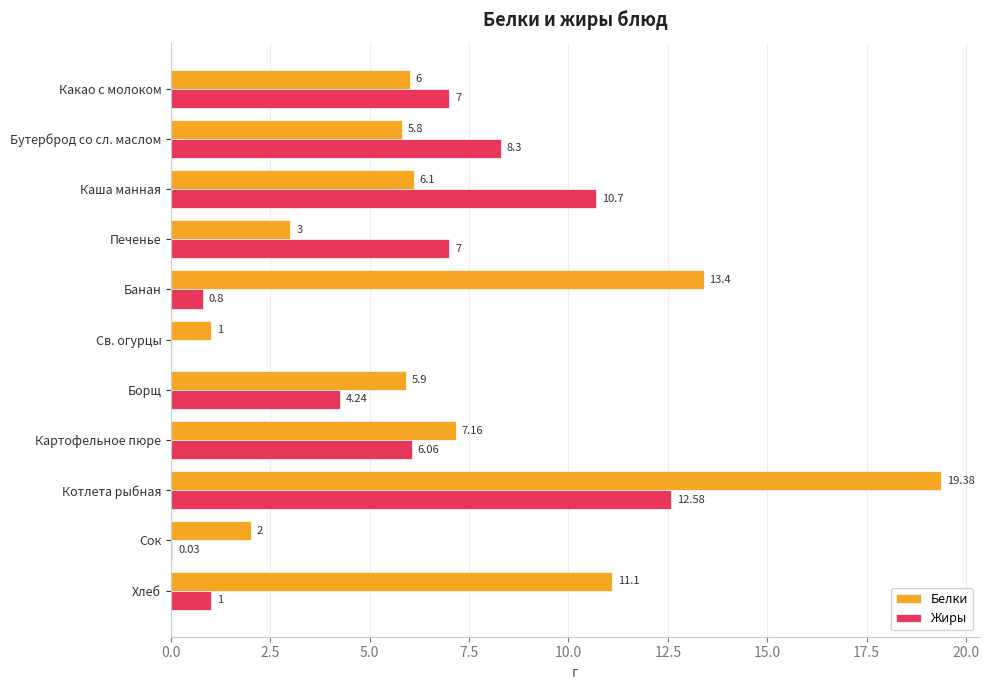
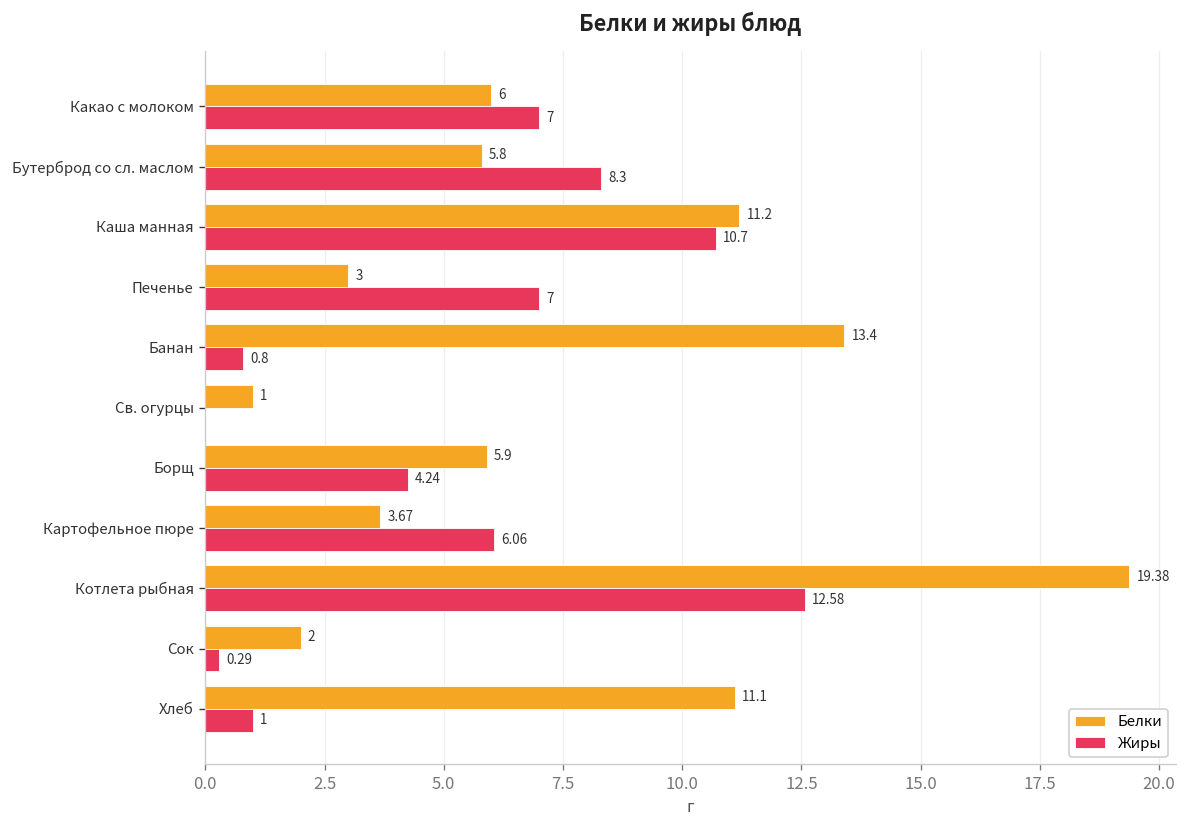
Белки, Каша манная: 6.1 -> 11.2
Белки, Картофельное пюре: 7.16 -> 3.67
Жиры, Сок: 0.03 -> 0.29
